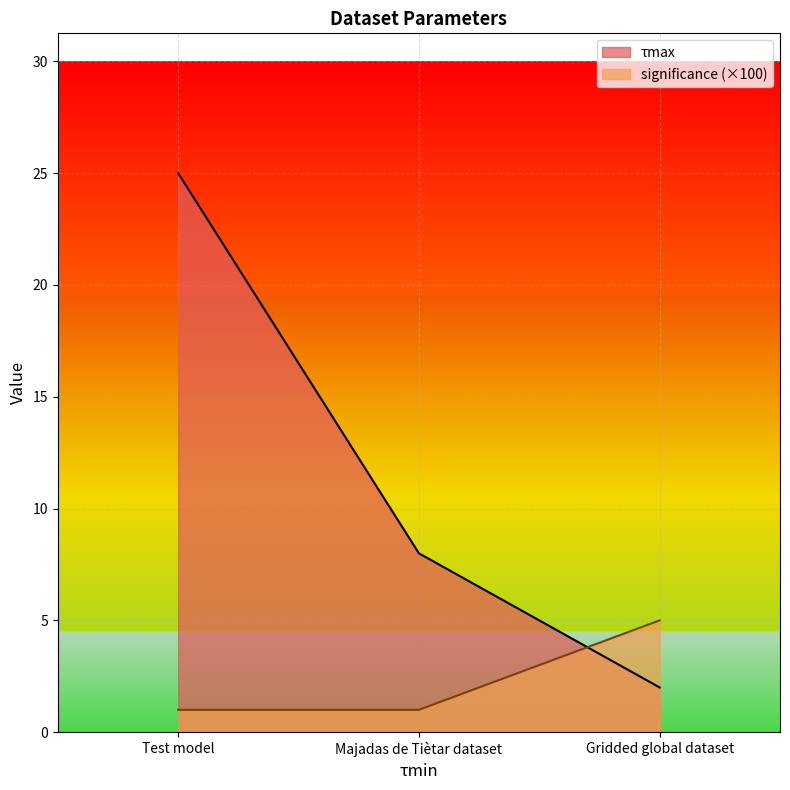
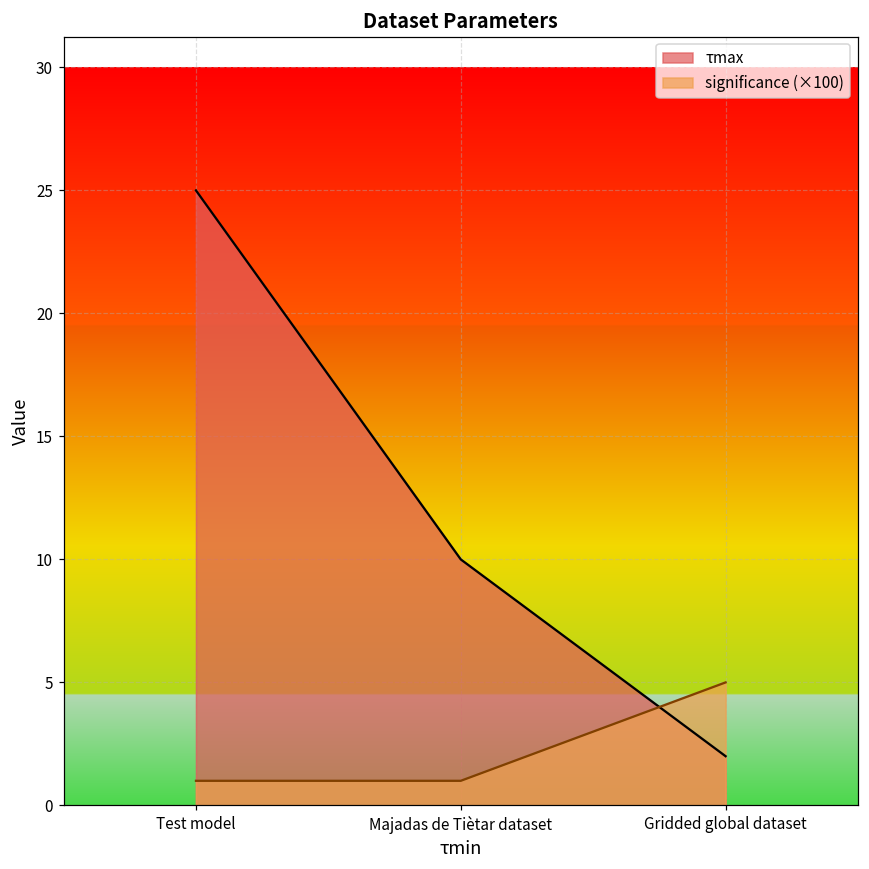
τmax, Majadas de Tiètar dataset: 8 -> 10
